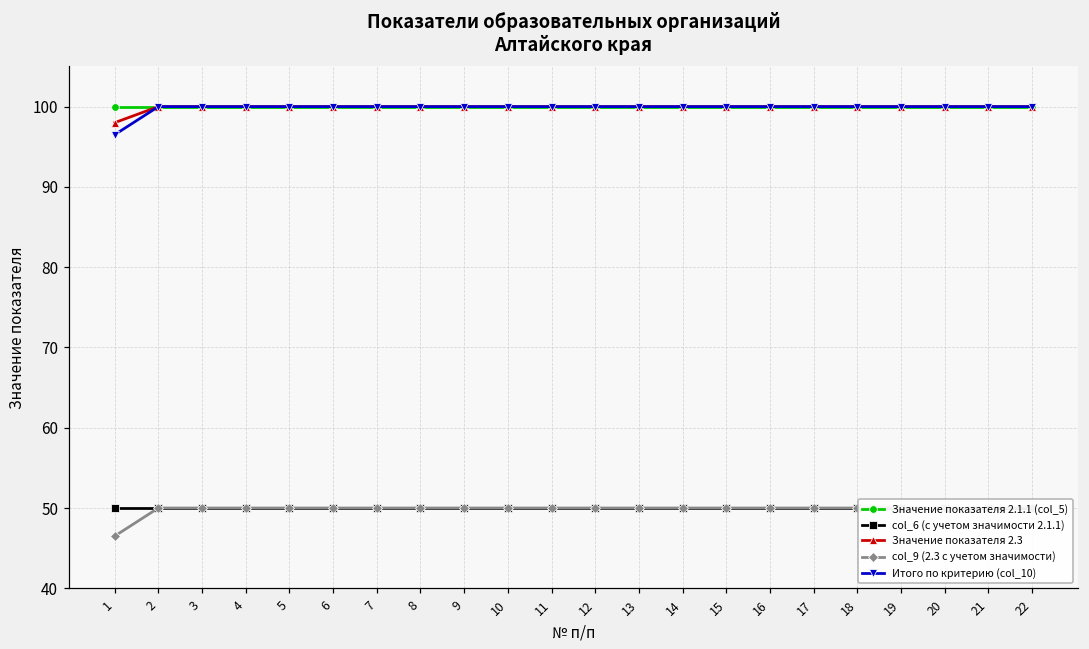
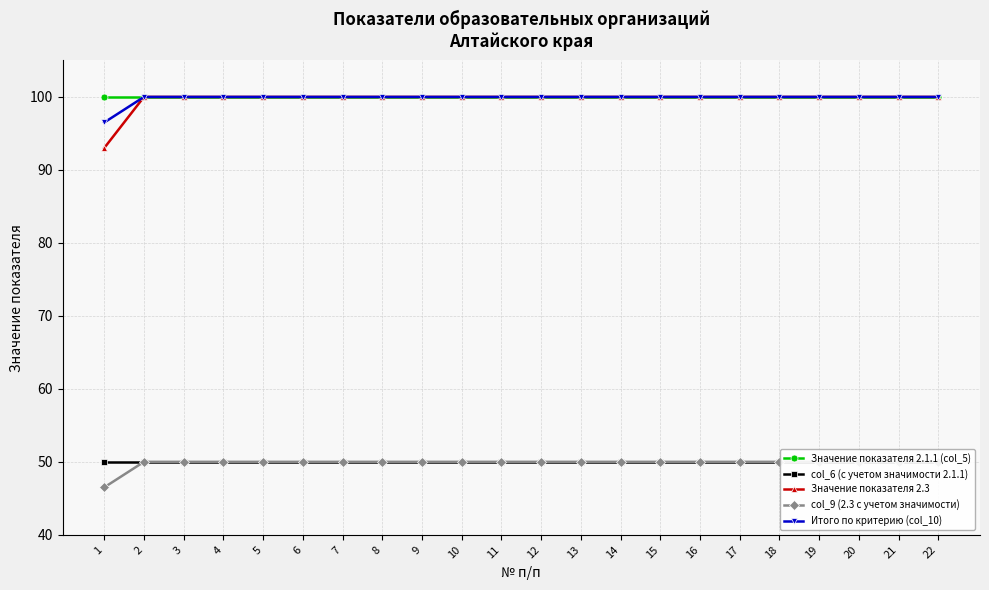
Значение показателя 2.3, 1: 98 -> 93
